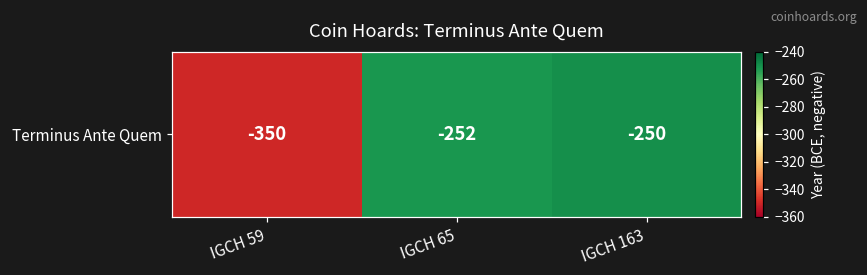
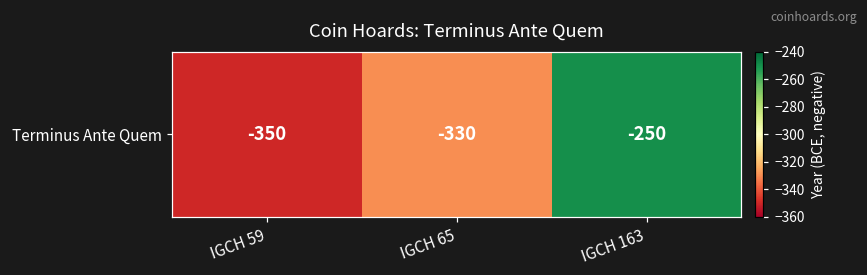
Terminus Ante Quem, IGCH 65: -252 -> -330
